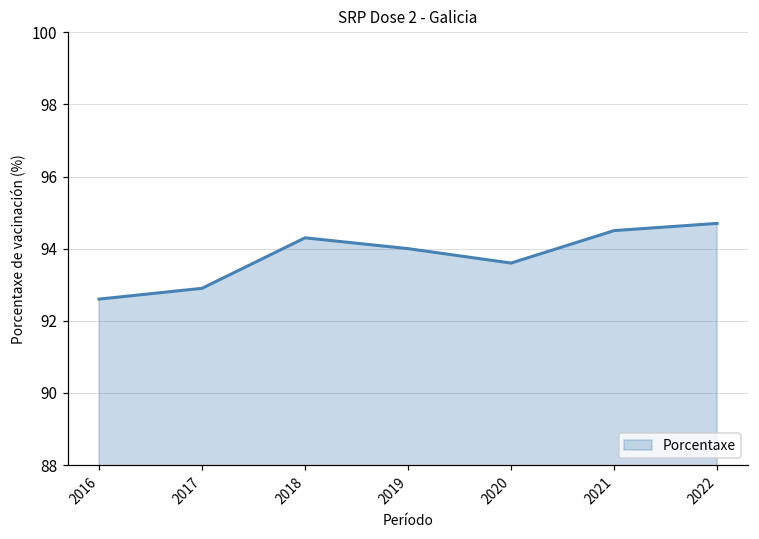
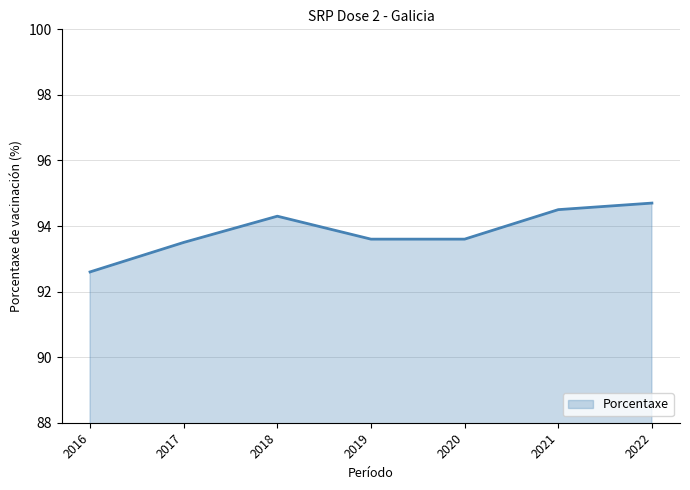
2017: 92.9 -> 93.5
2019: 94.0 -> 93.6
